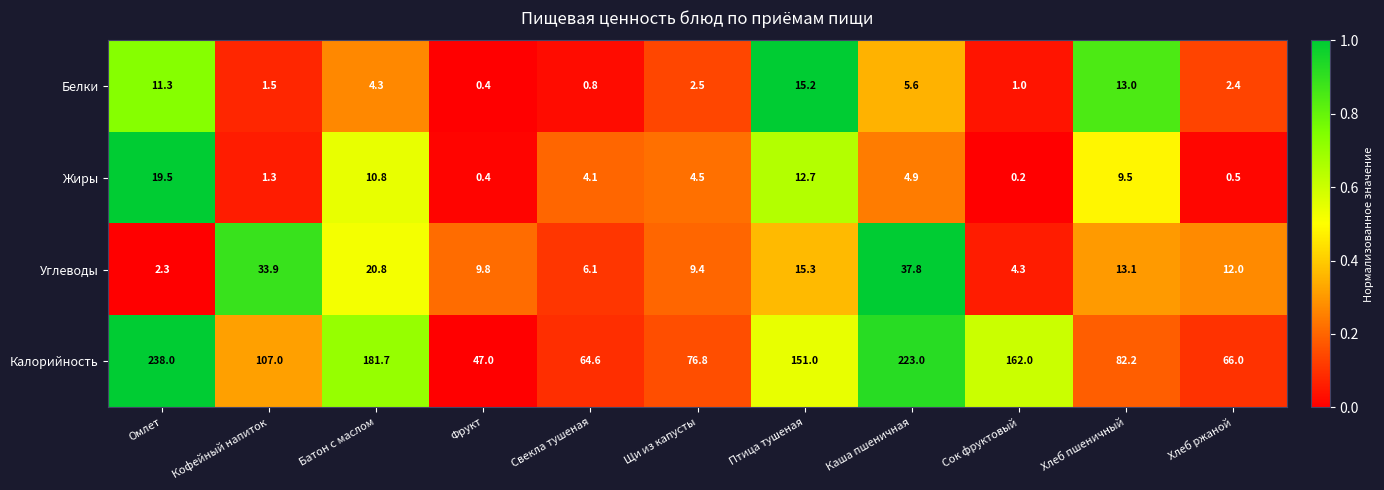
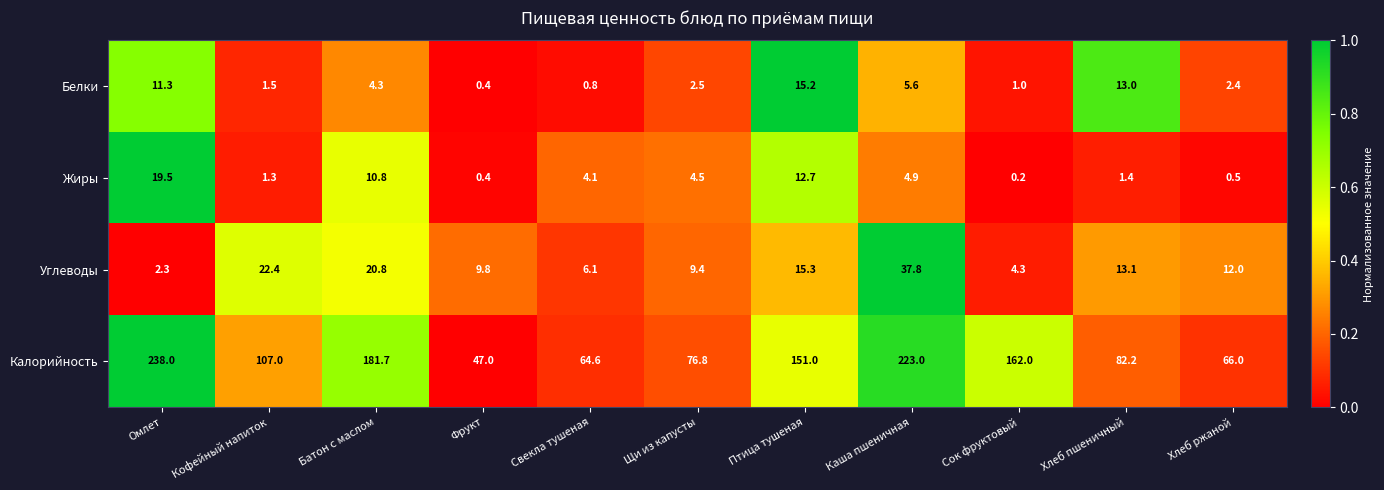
Жиры, Хлеб пшеничный: 9.5 -> 1.4
Углеводы, Кофейный напиток: 33.9 -> 22.4
